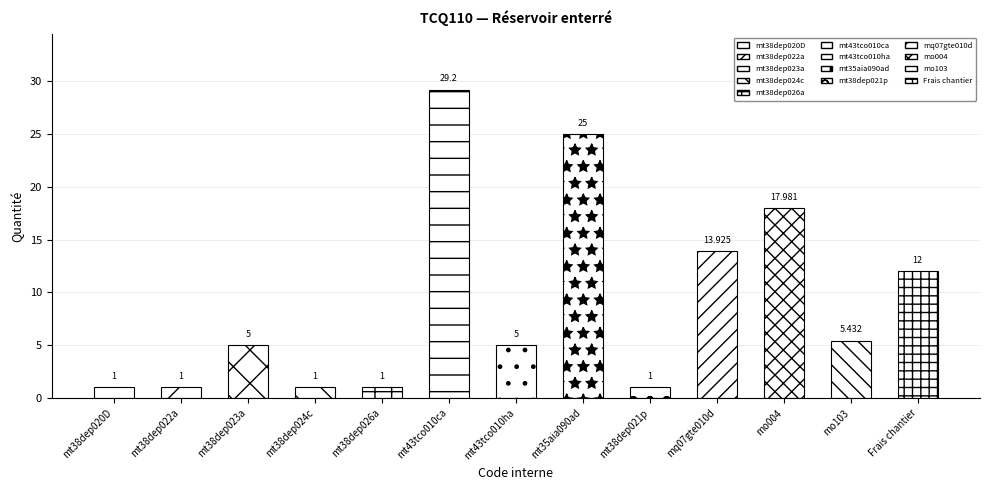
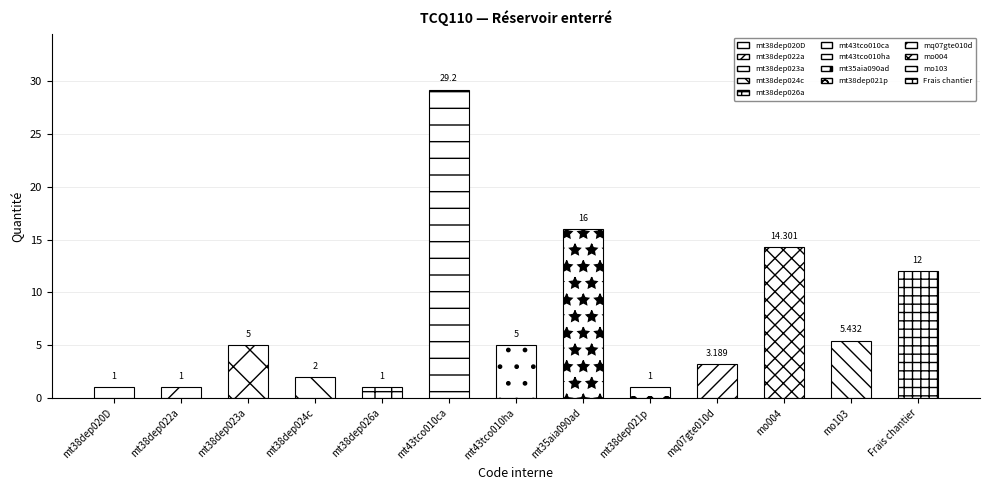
mt38dep024c: 1 -> 2
mt35aia090ad: 25 -> 16
mq07gte010d: 13.925 -> 3.189
mo004: 17.981 -> 14.301
